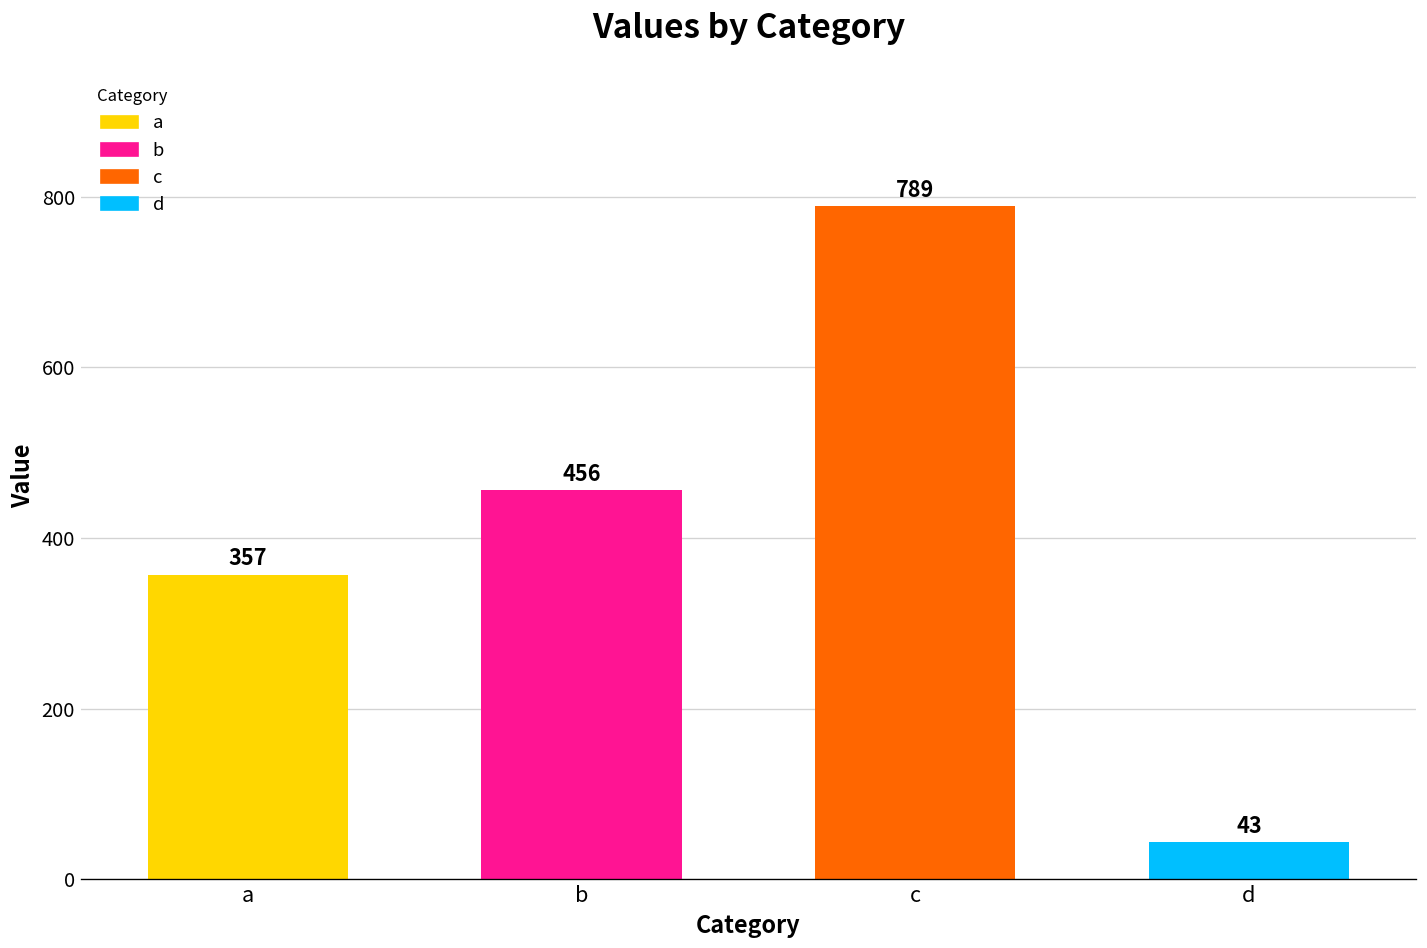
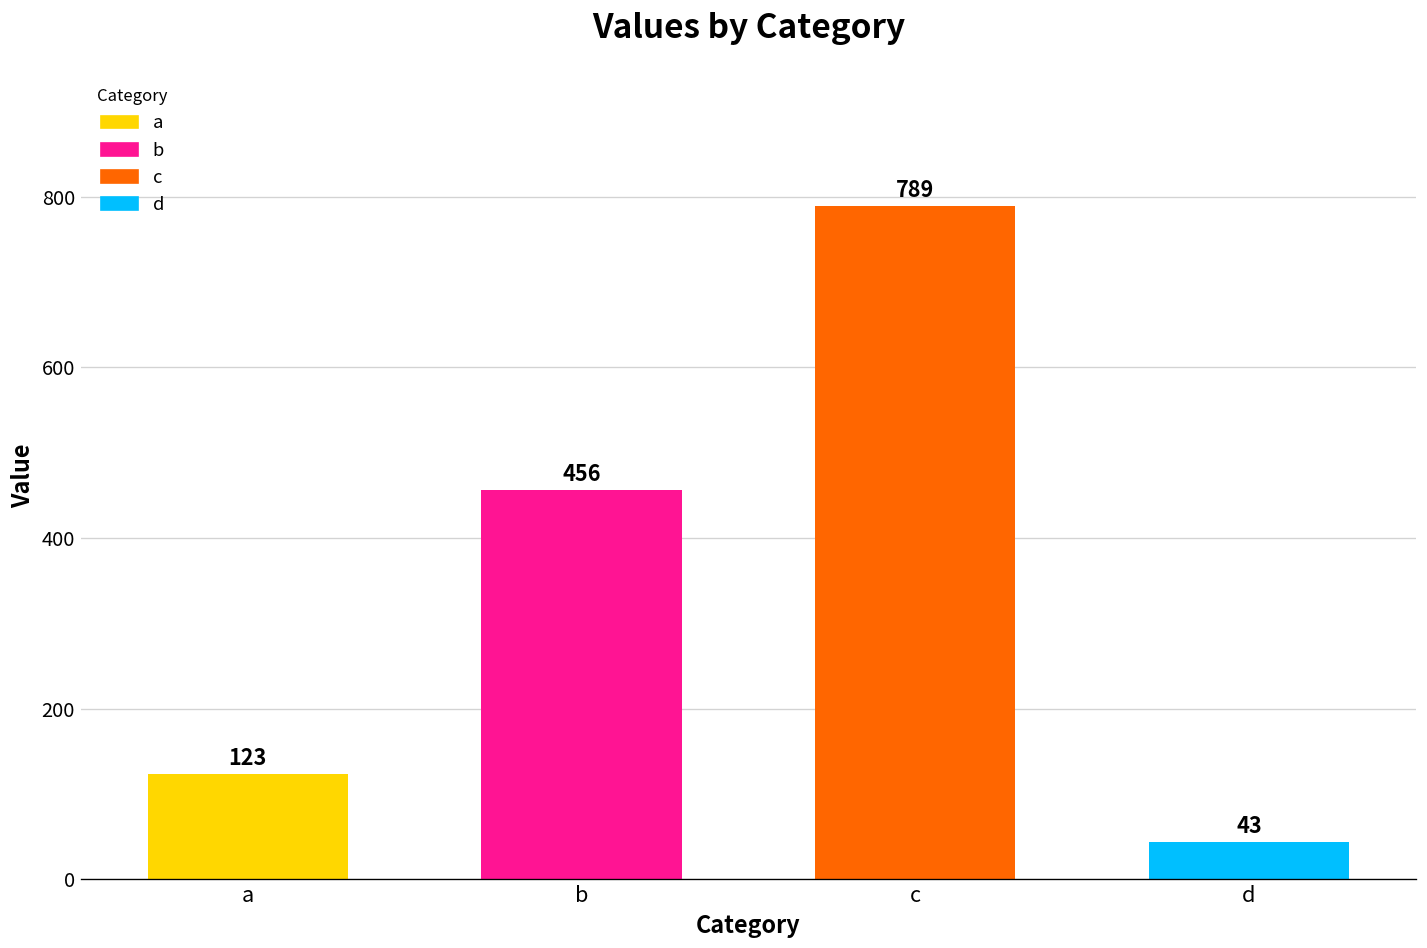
a: 357 -> 123
